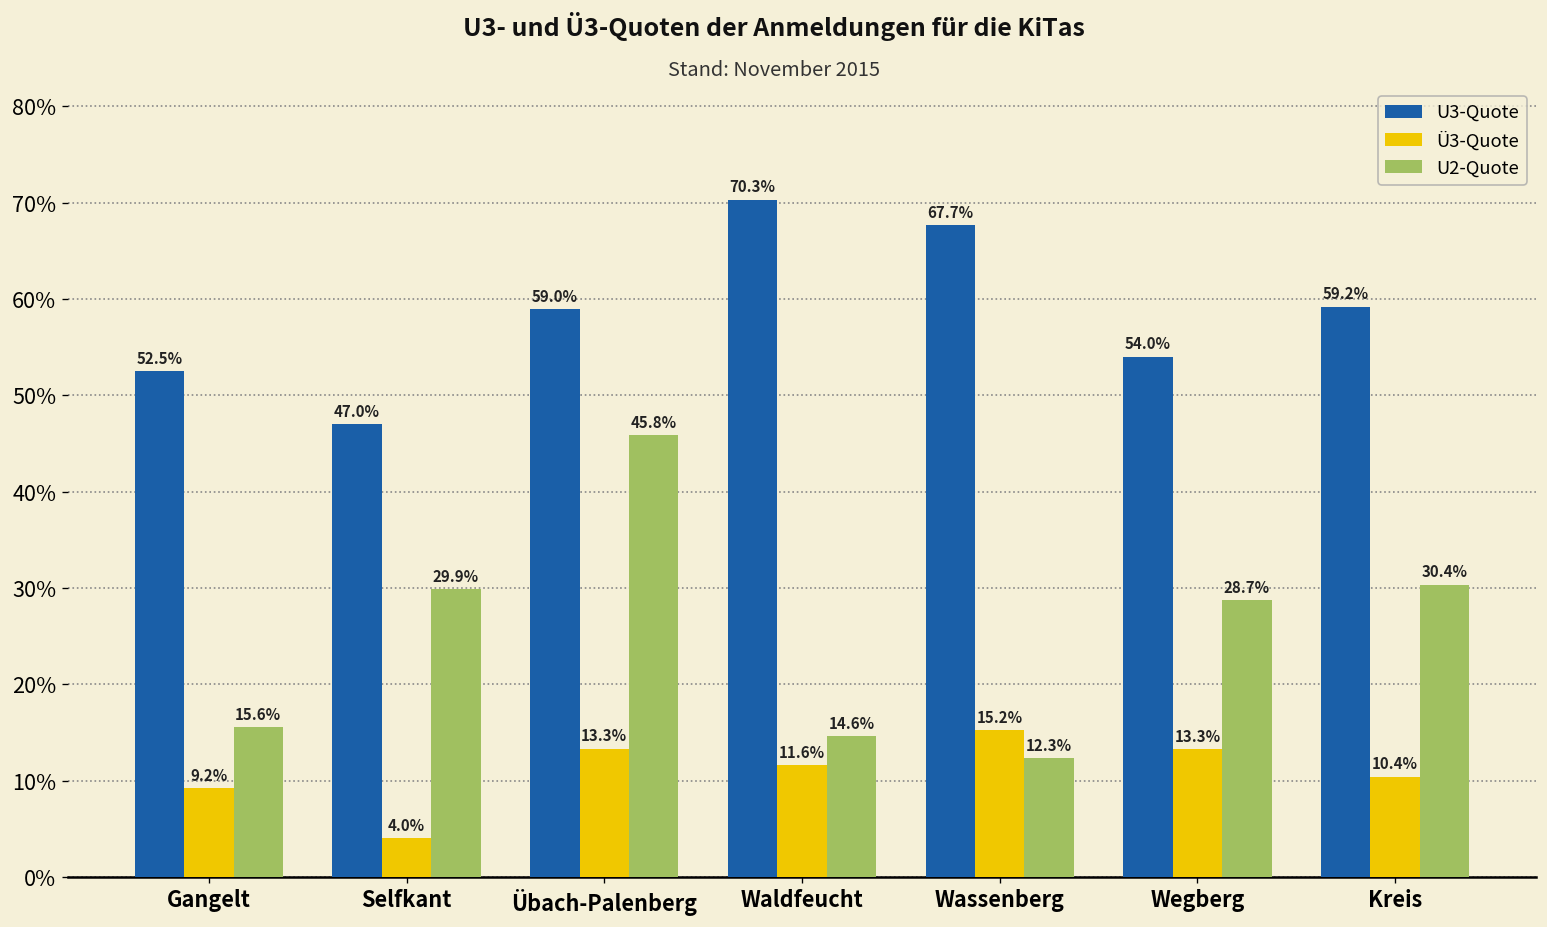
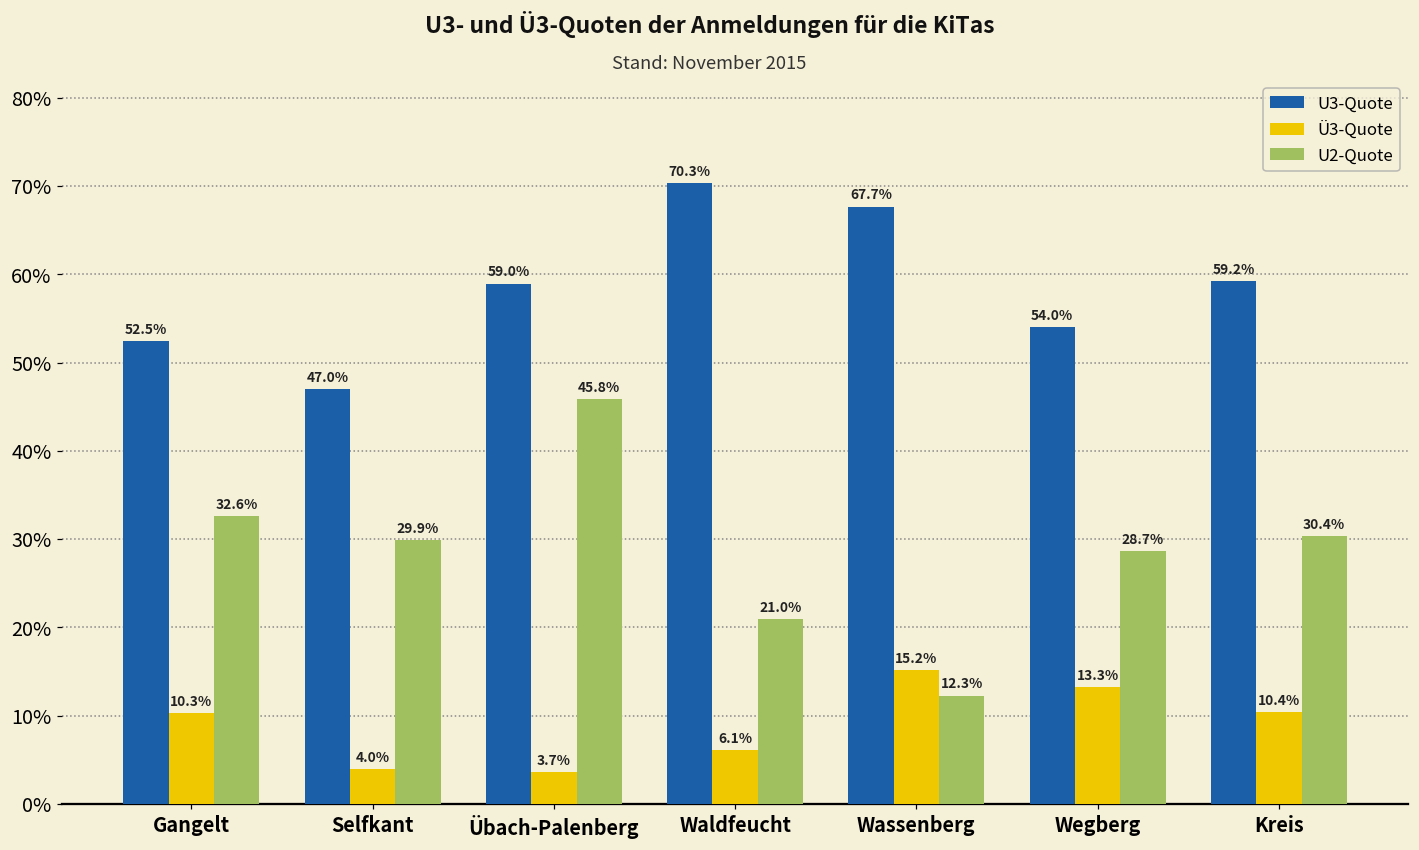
Ü3-Quote, Gangelt: 9.2% -> 10.3%
U2-Quote, Gangelt: 15.6% -> 32.6%
Ü3-Quote, Übach-Palenberg: 13.3% -> 3.7%
Ü3-Quote, Waldfeucht: 11.6% -> 6.1%
U2-Quote, Waldfeucht: 14.6% -> 21.0%
